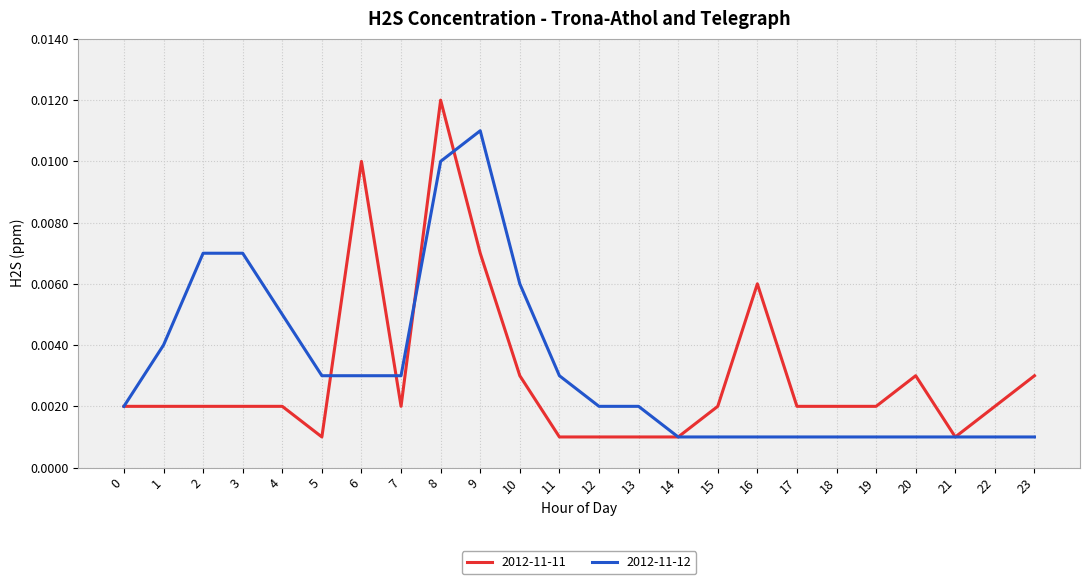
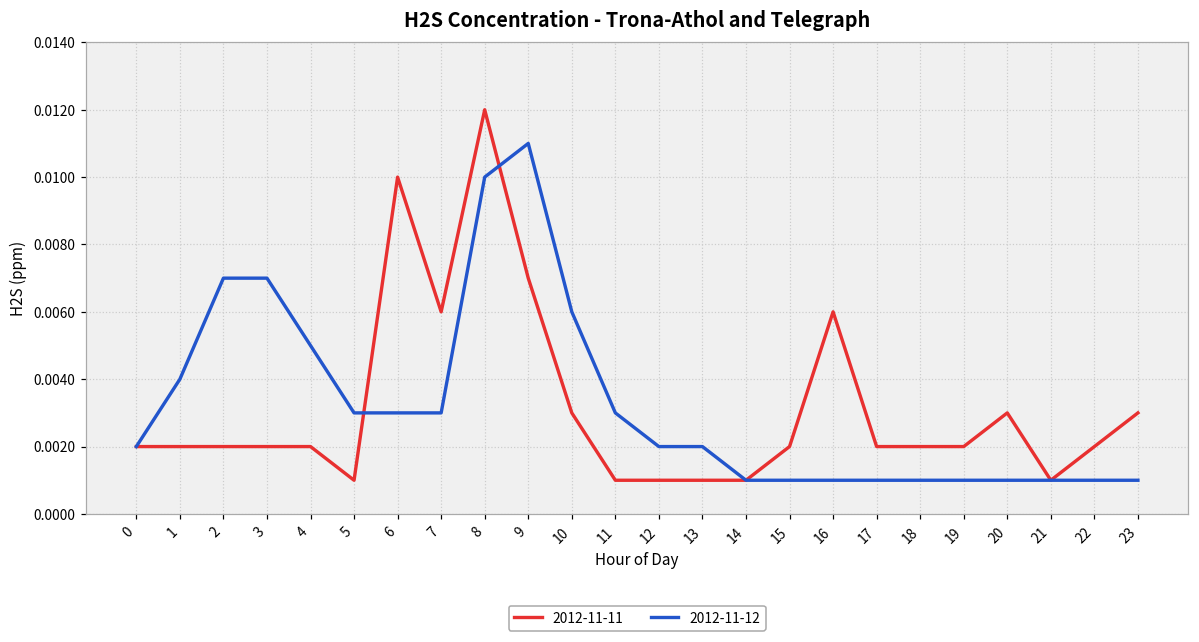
2012-11-11, 7: 0.002 -> 0.006
